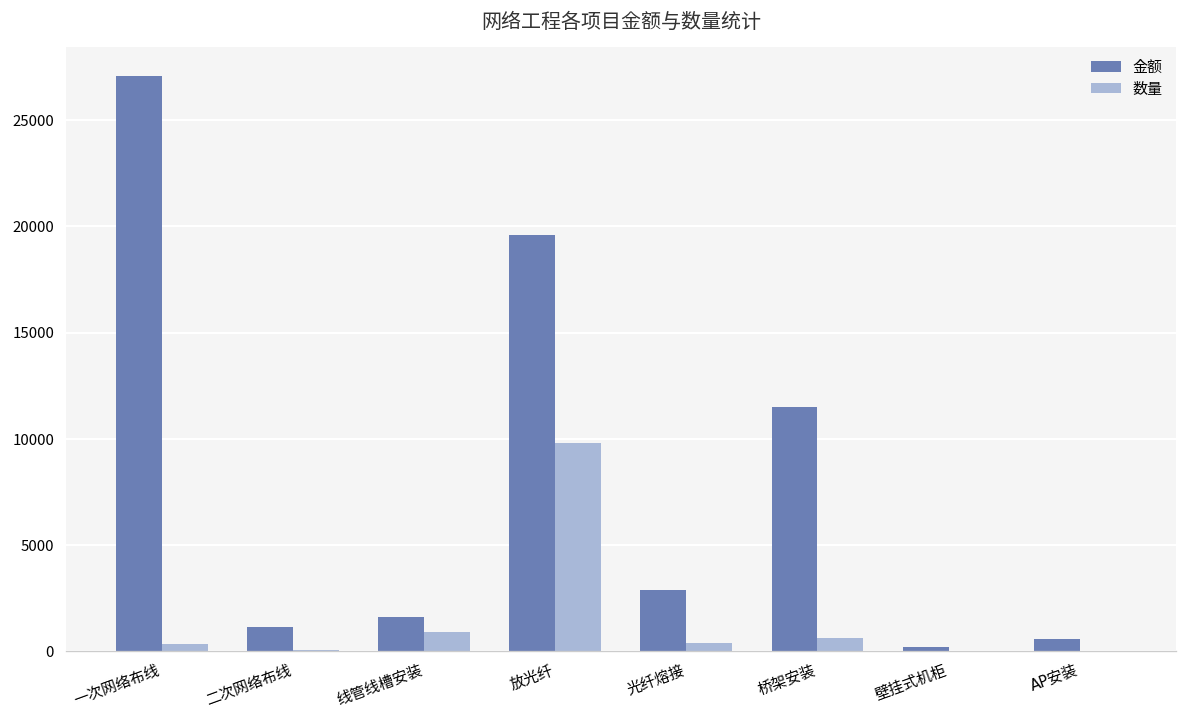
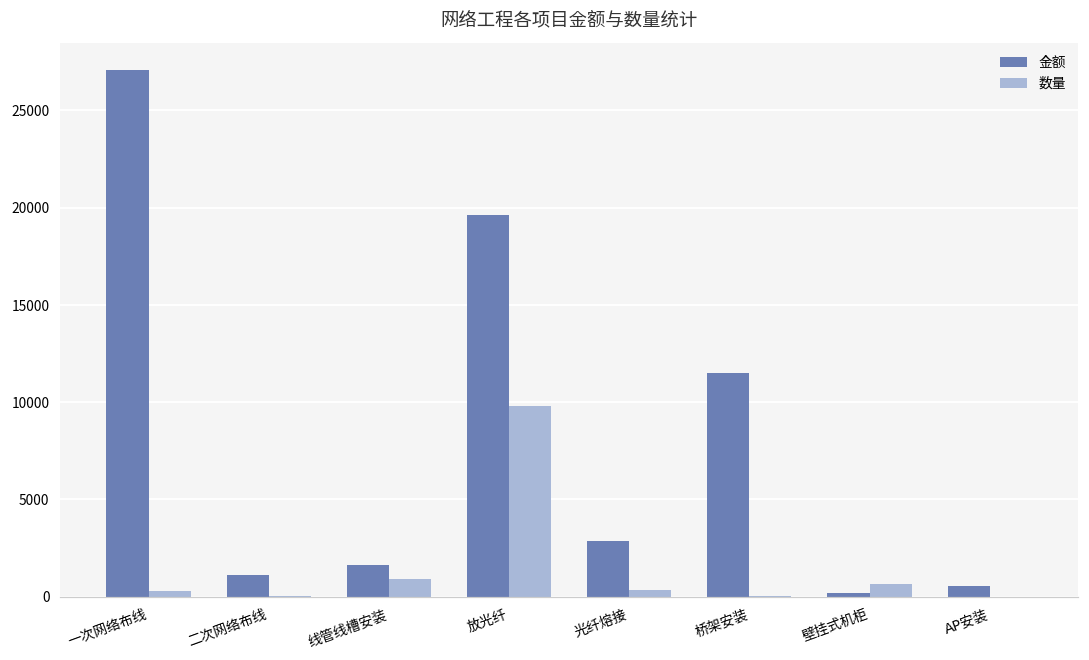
数量, 桥架安装: 600 -> 0
数量, 壁挂式机柜: 0 -> 600
